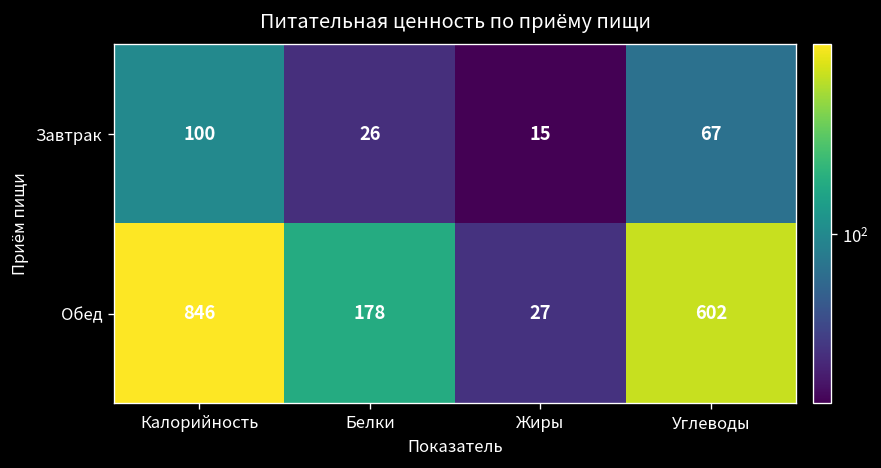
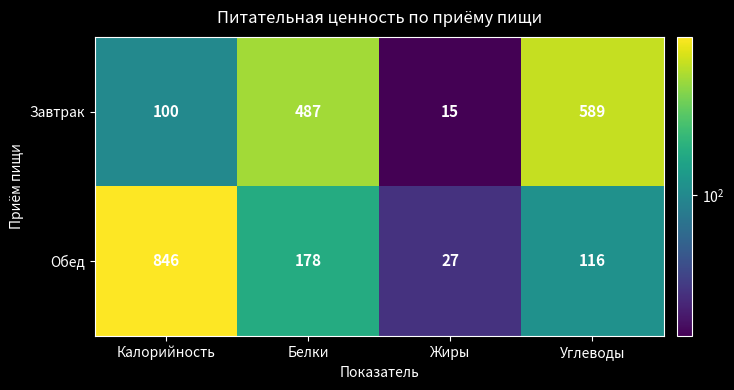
Завтрак, Белки: 26 -> 487
Завтрак, Углеводы: 67 -> 589
Обед, Углеводы: 602 -> 116
